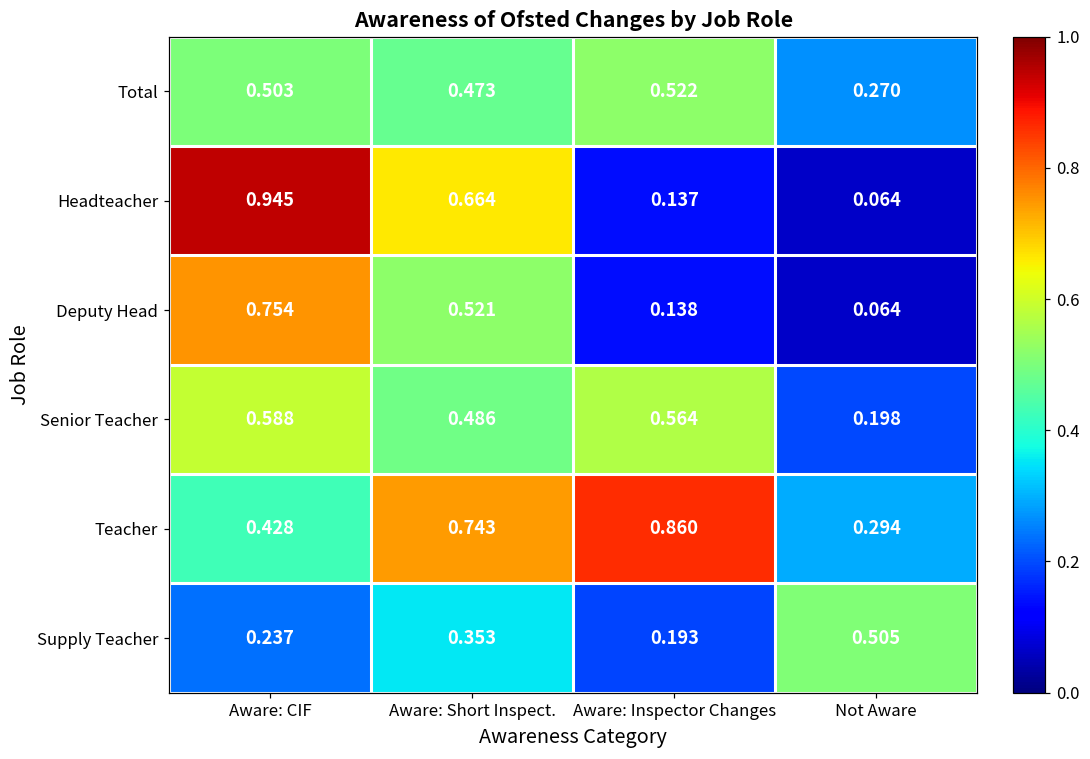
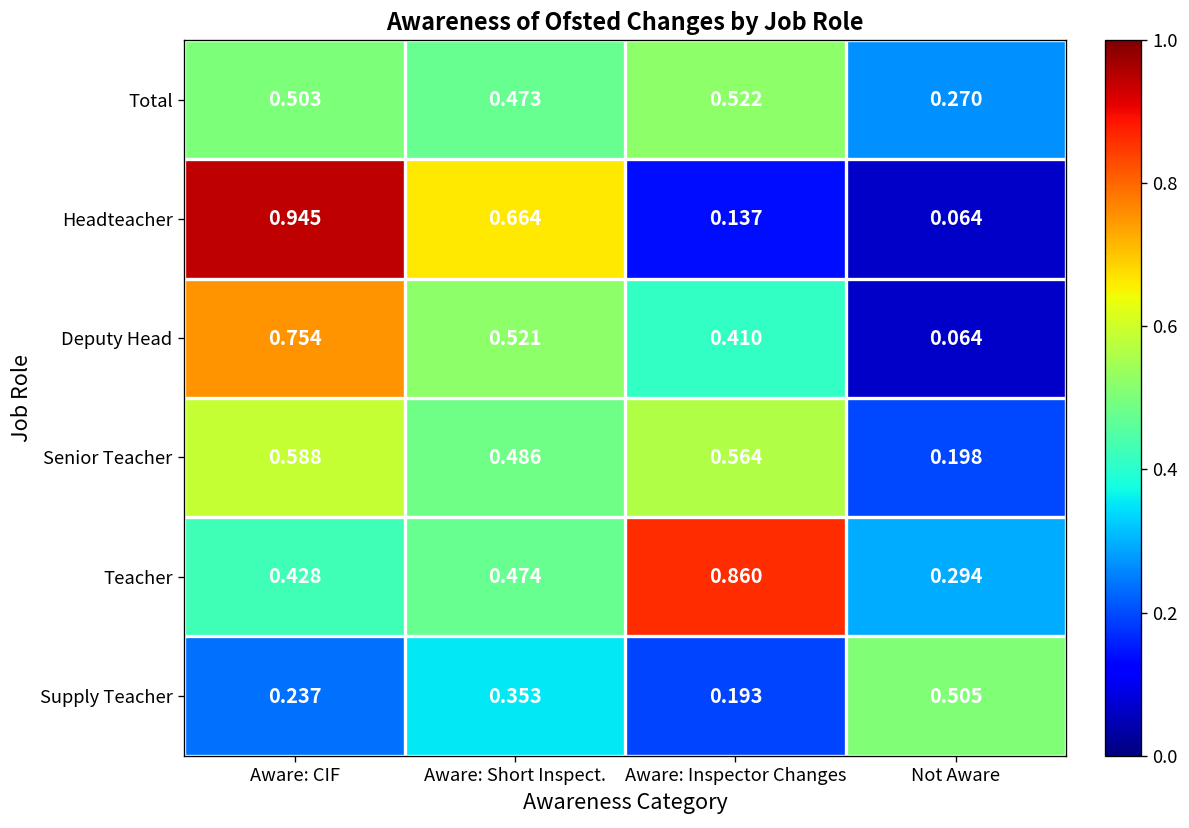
Deputy Head, Aware: Inspector Changes: 0.138 -> 0.410
Teacher, Aware: Short Inspect.: 0.743 -> 0.474
